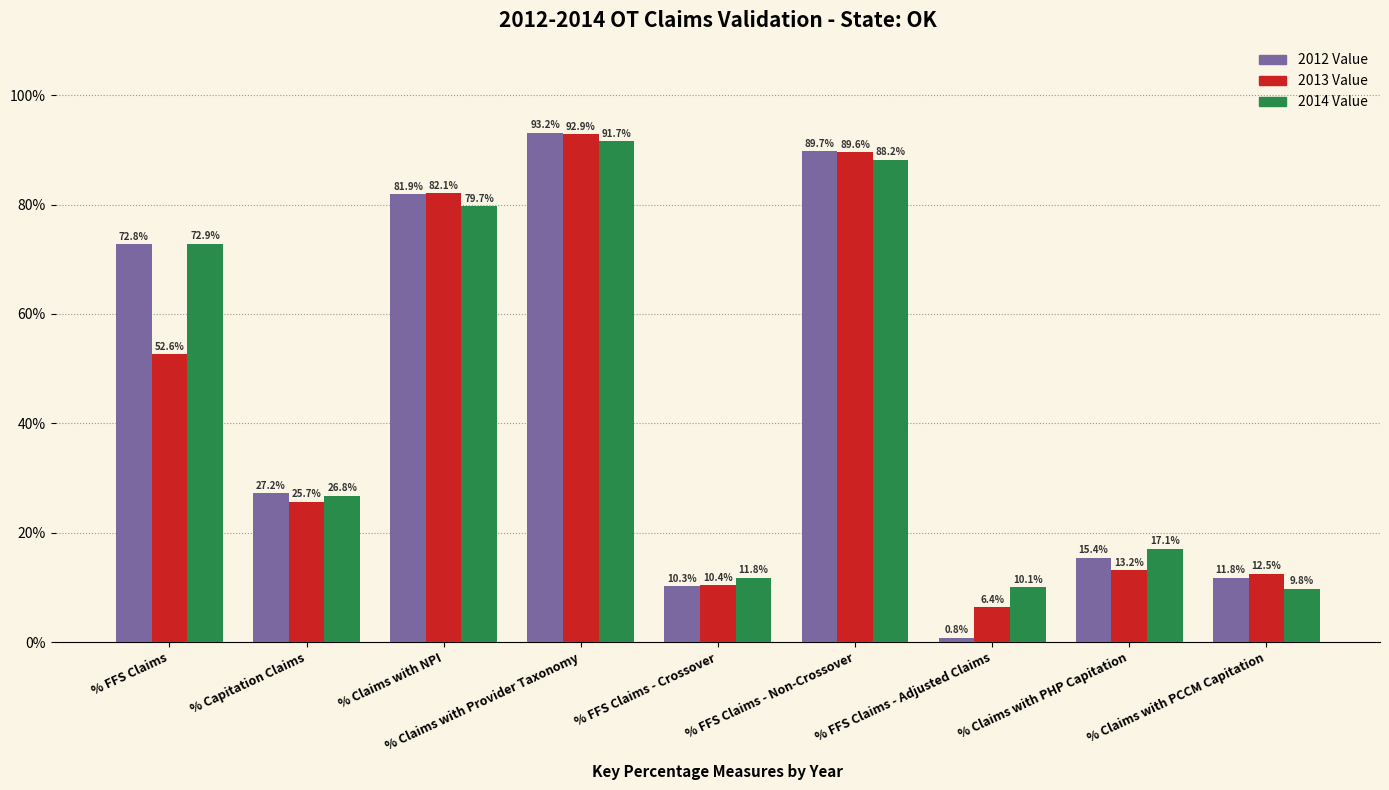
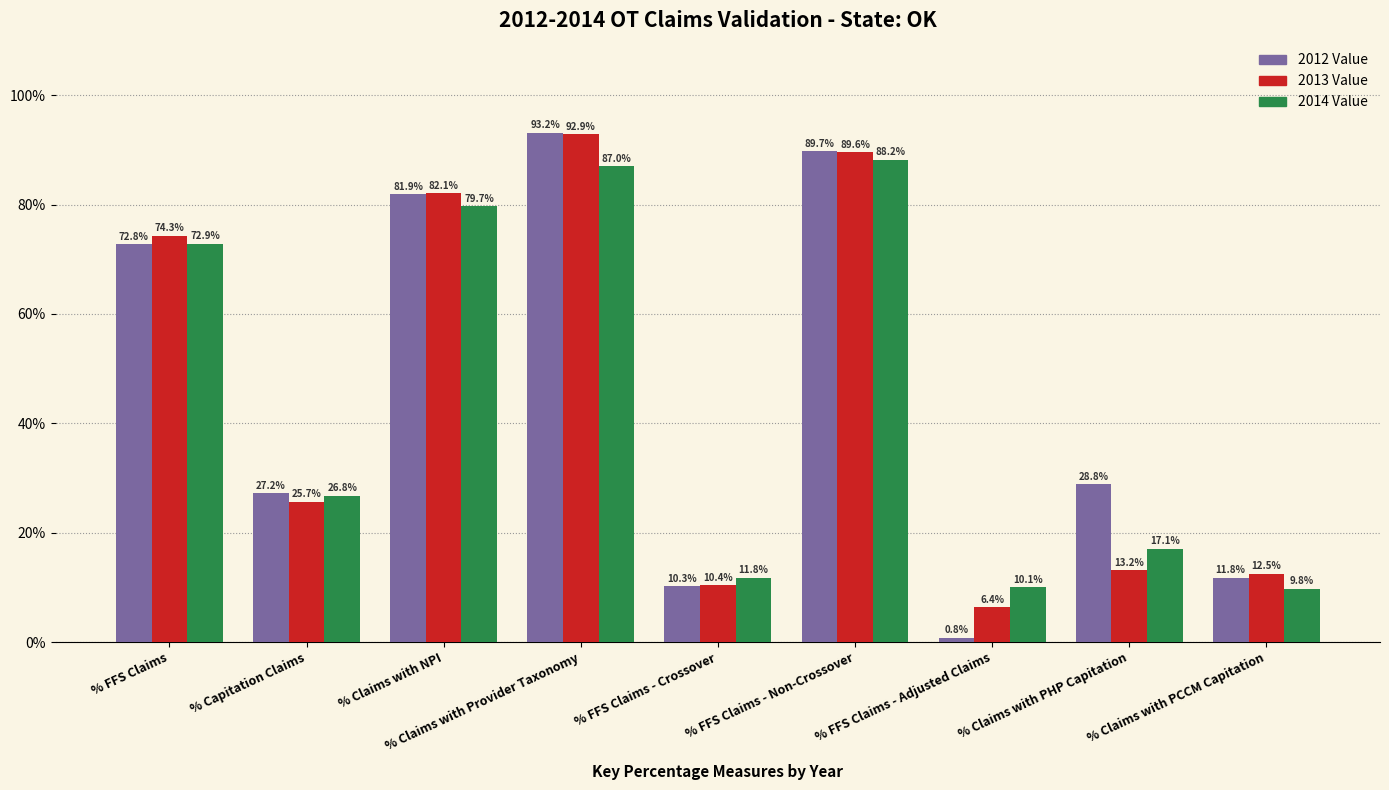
2013 Value, % FFS Claims: 52.6% -> 74.3%
2014 Value, % Claims with Provider Taxonomy: 91.7% -> 87.0%
2012 Value, % Claims with PHP Capitation: 15.4% -> 28.8%
